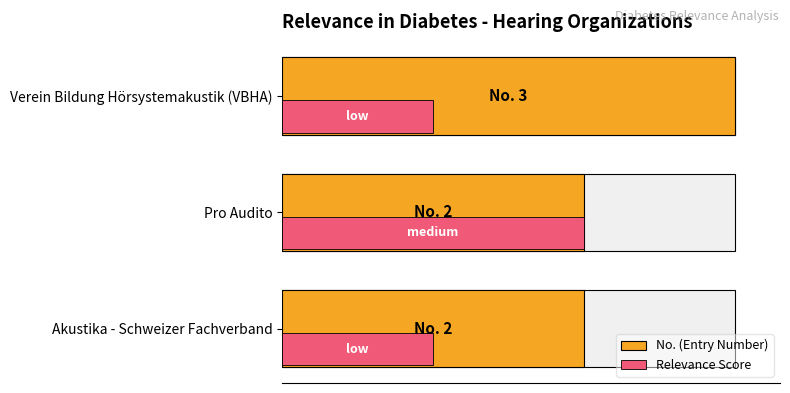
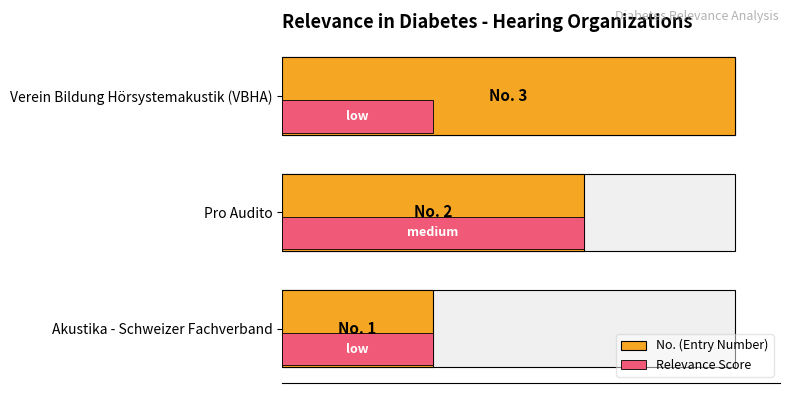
No. (Entry Number), Akustika - Schweizer Fachverband: 2 -> 1
